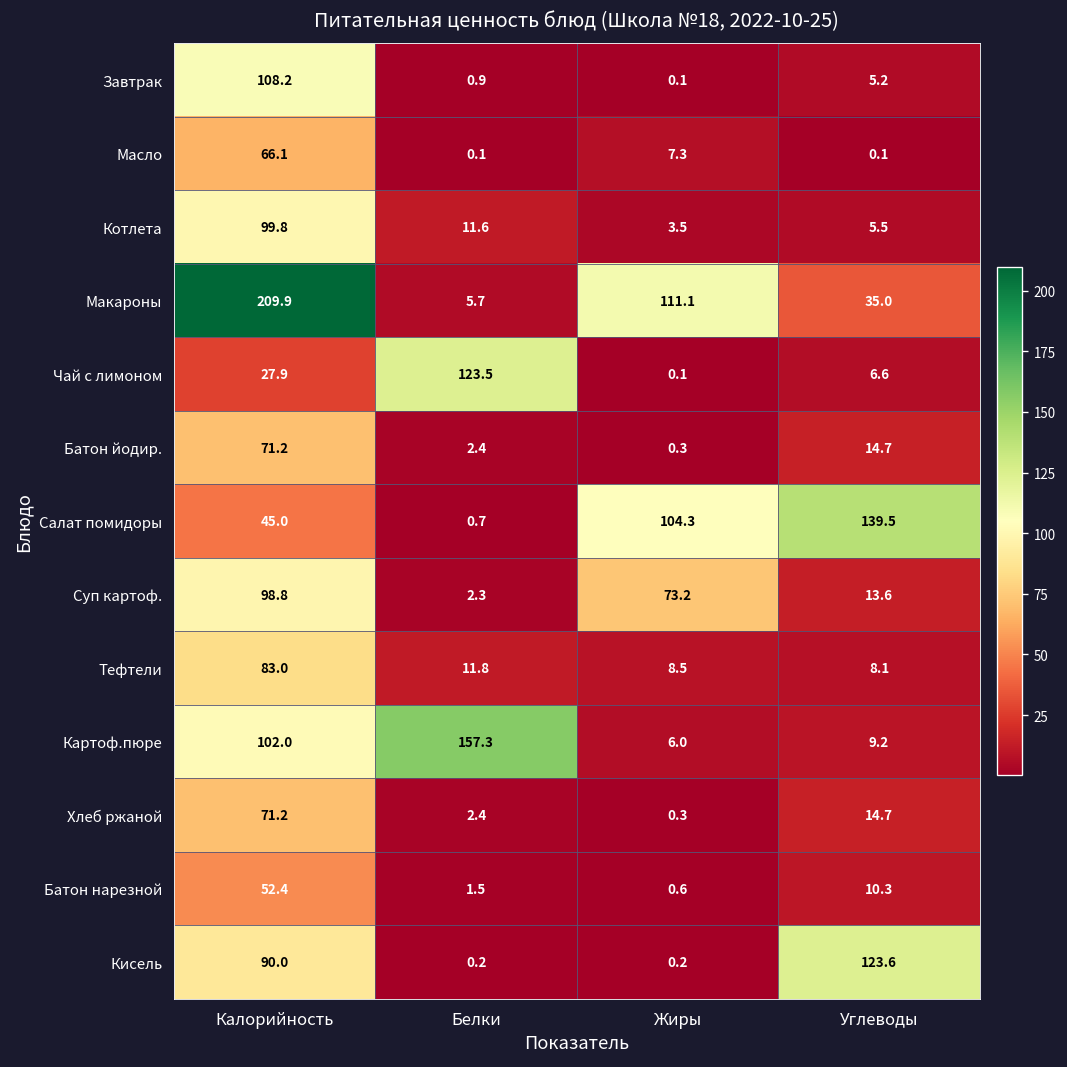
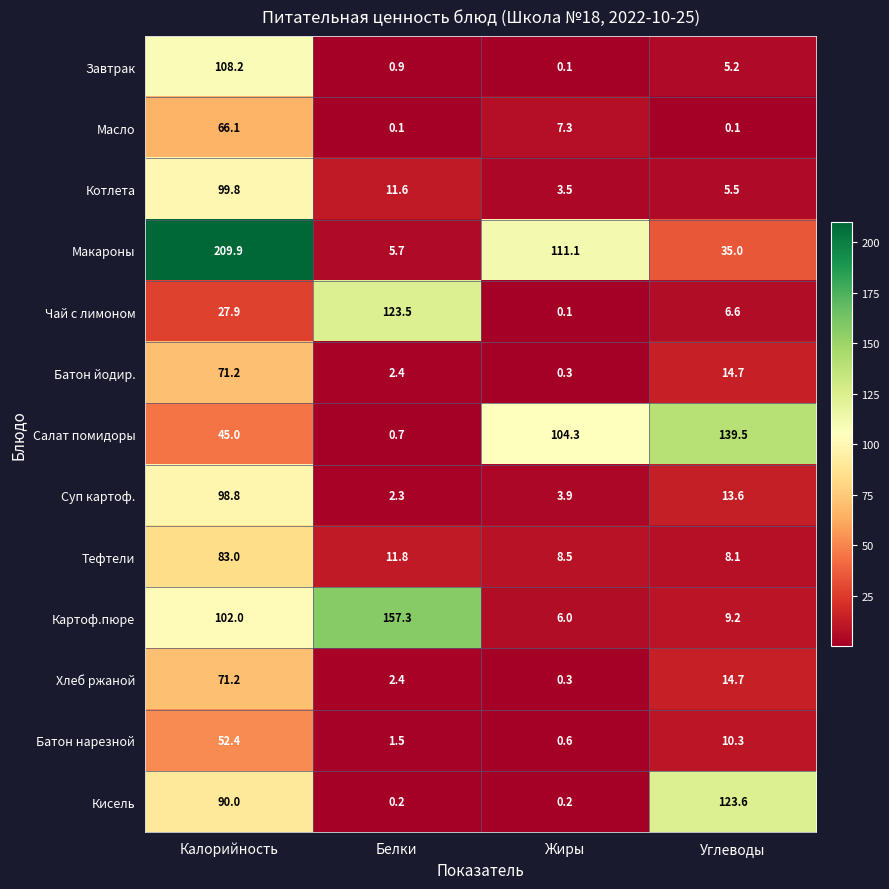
Суп картоф., Жиры: 73.2 -> 3.9
